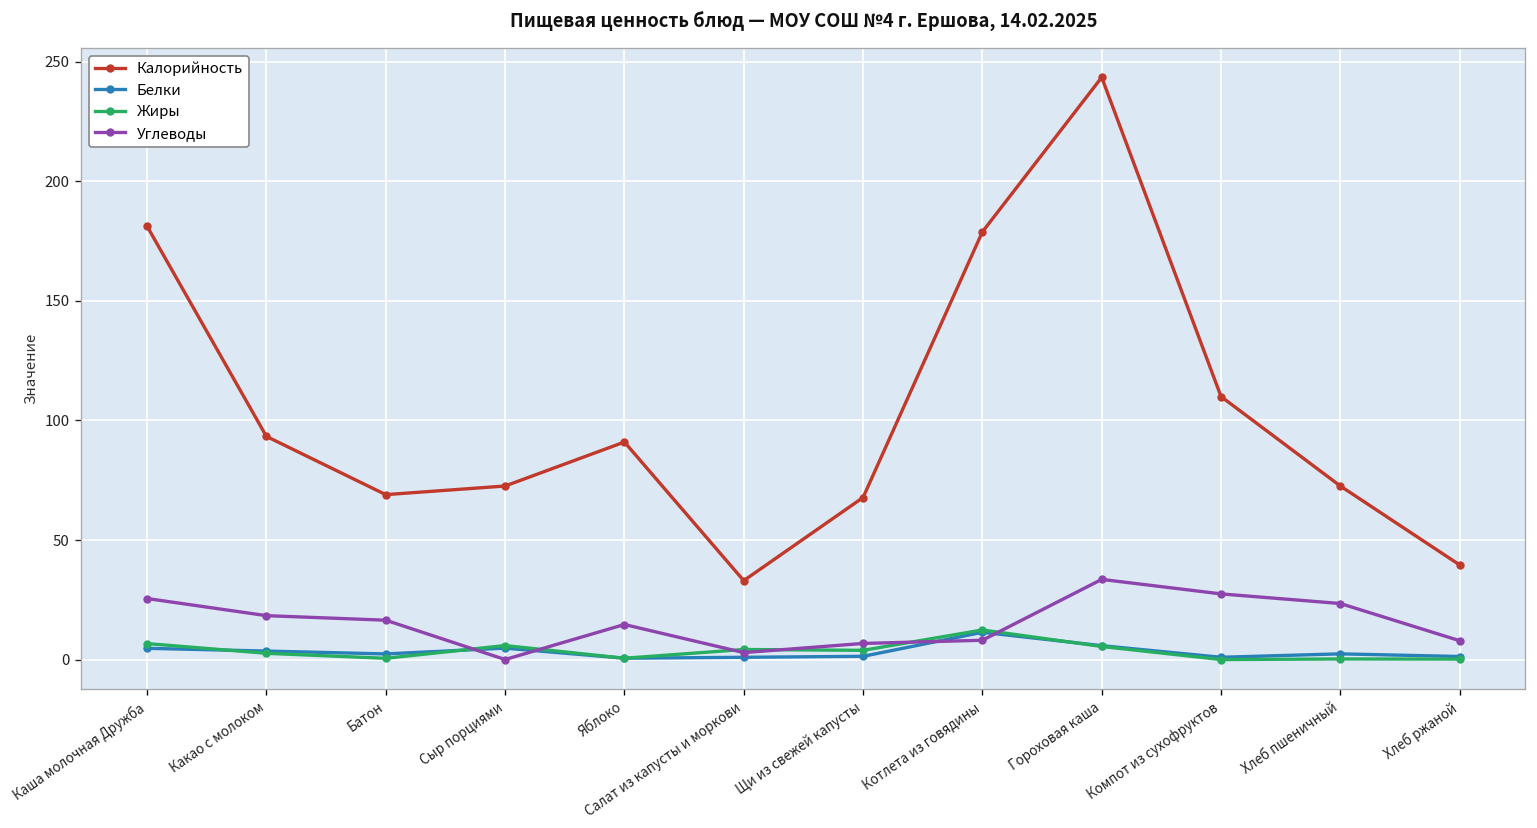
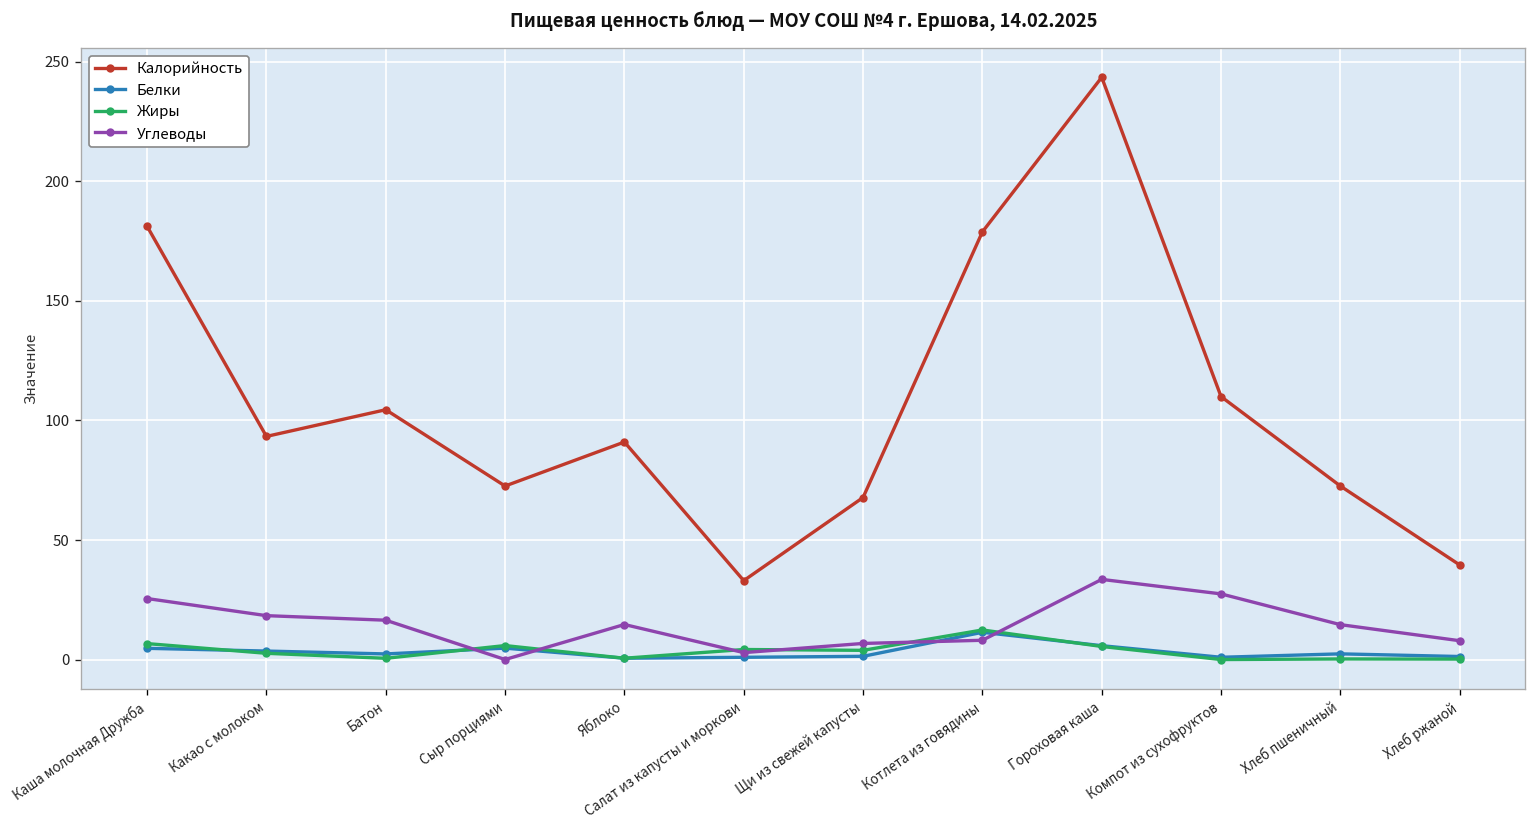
Калорийность, Батон: 69 -> 105
Углеводы, Хлеб пшеничный: 23 -> 15
